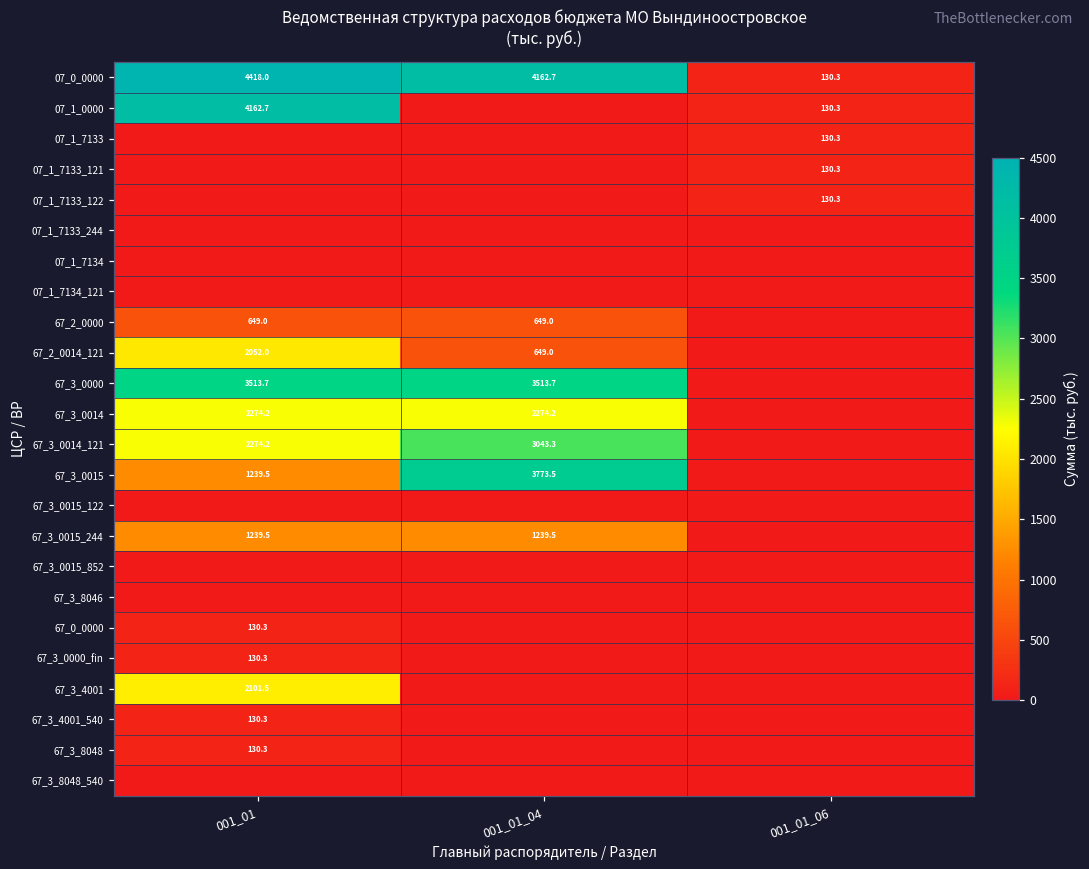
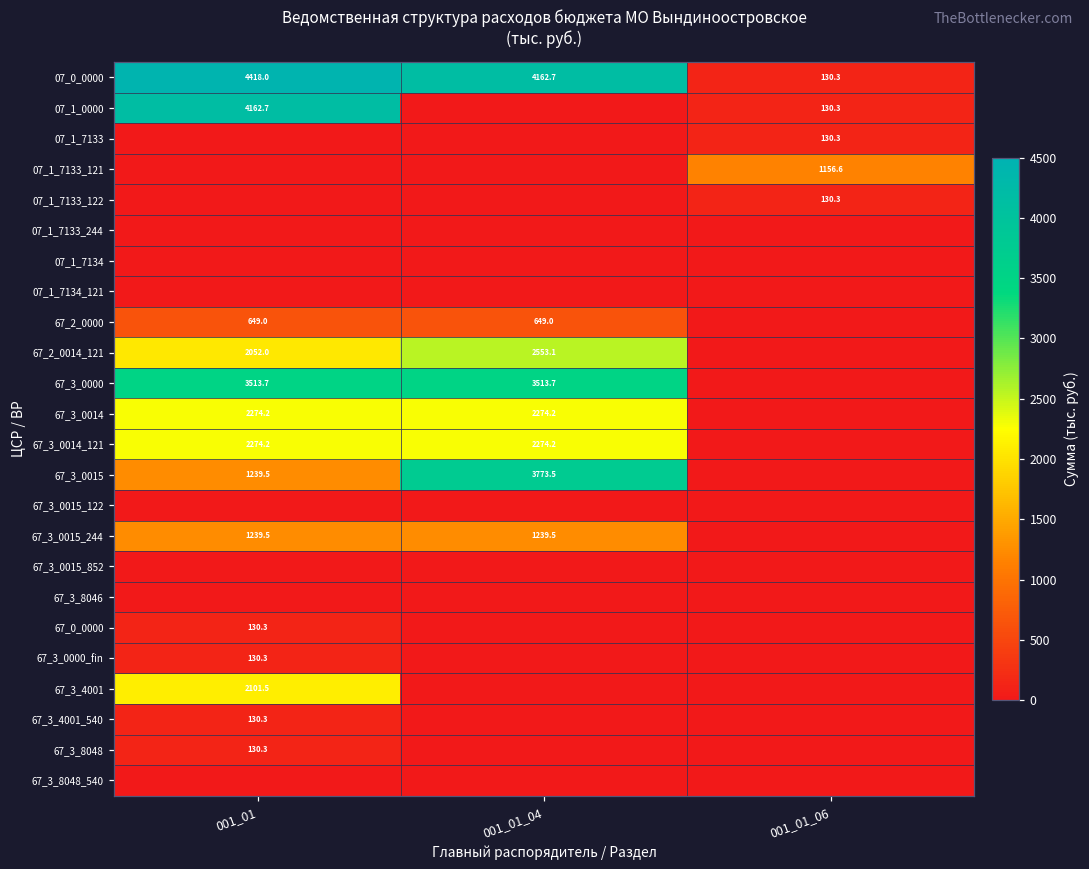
07_1_7133_121, 001_01_06: 130.3 -> 1156.6
67_2_0014_121, 001_01_04: 649.0 -> 2553.1
67_3_0014_121, 001_01_04: 3043.3 -> 2274.2
